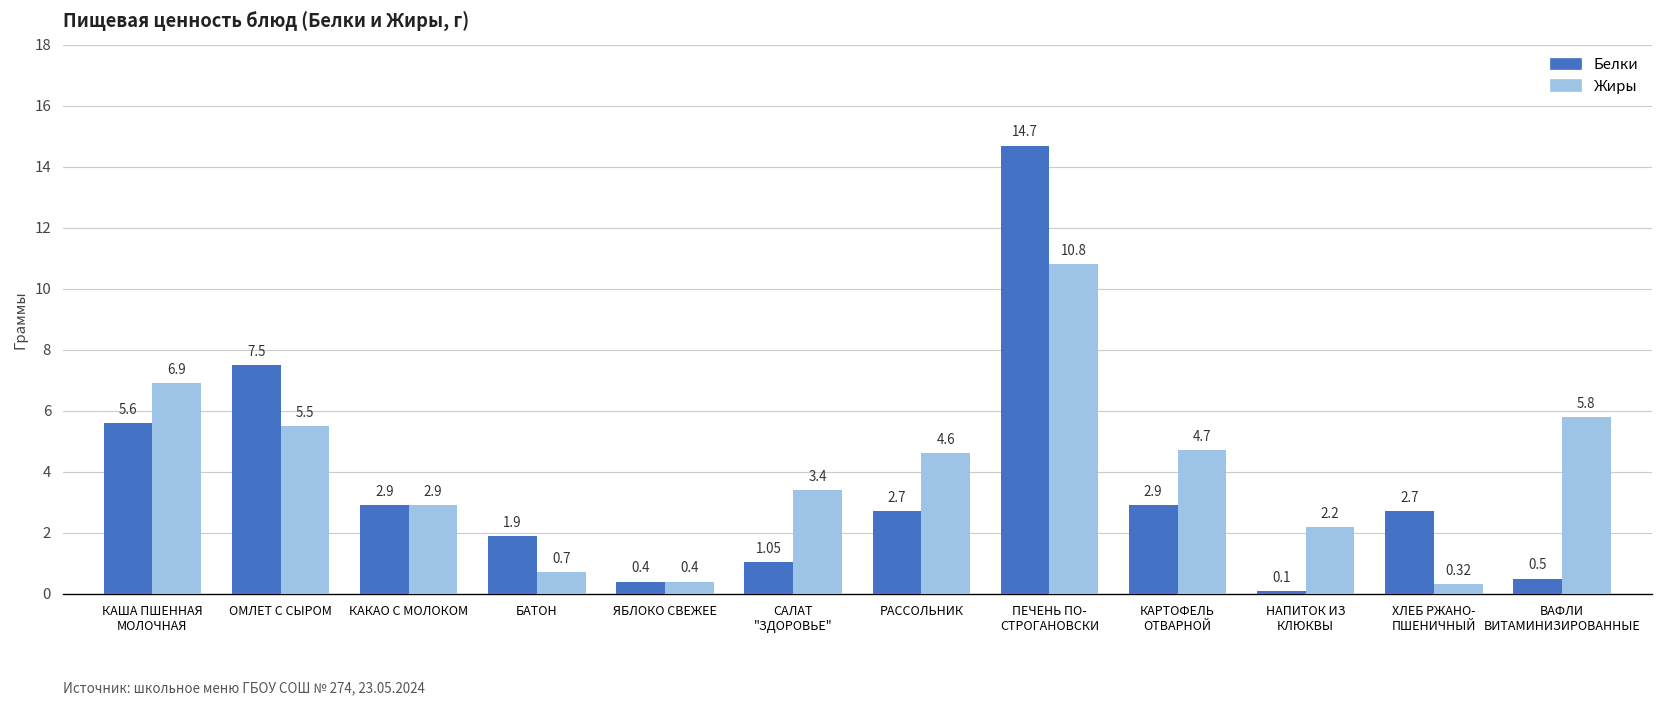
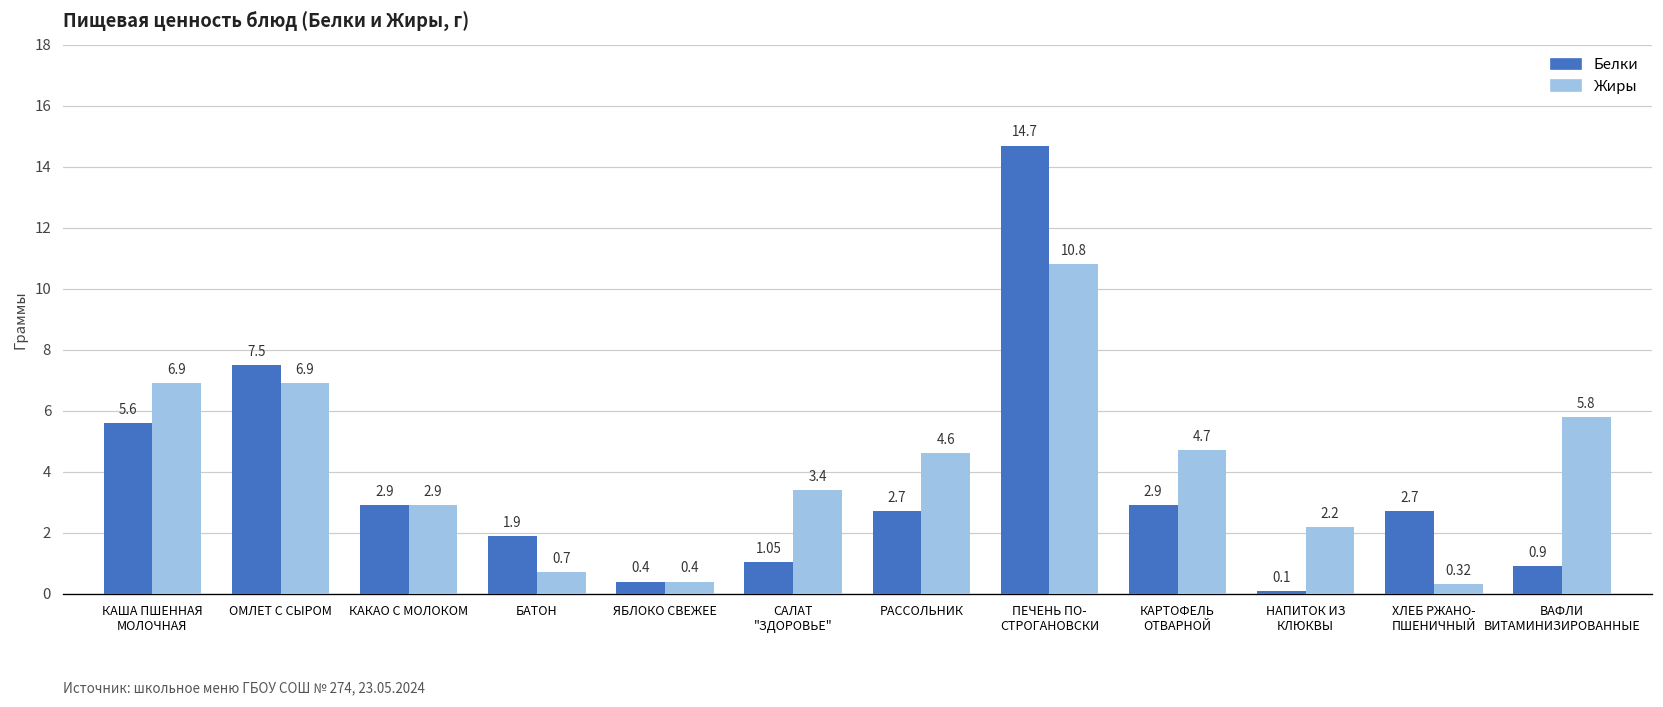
Жиры, ОМЛЕТ С СЫРОМ: 5.5 -> 6.9
Белки, ВАФЛИ ВИТАМИНИЗИРОВАННЫЕ: 0.5 -> 0.9
